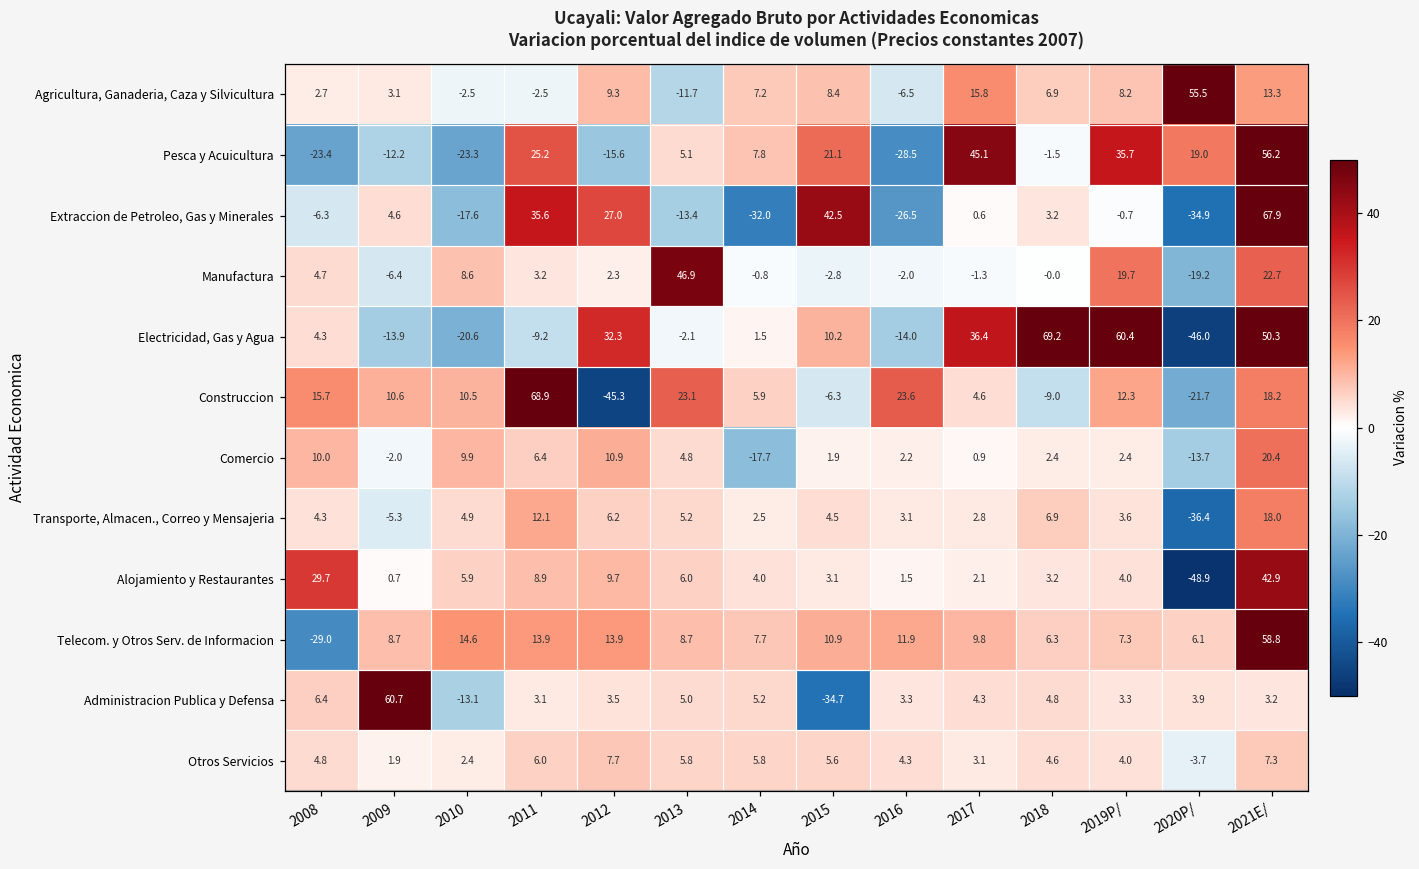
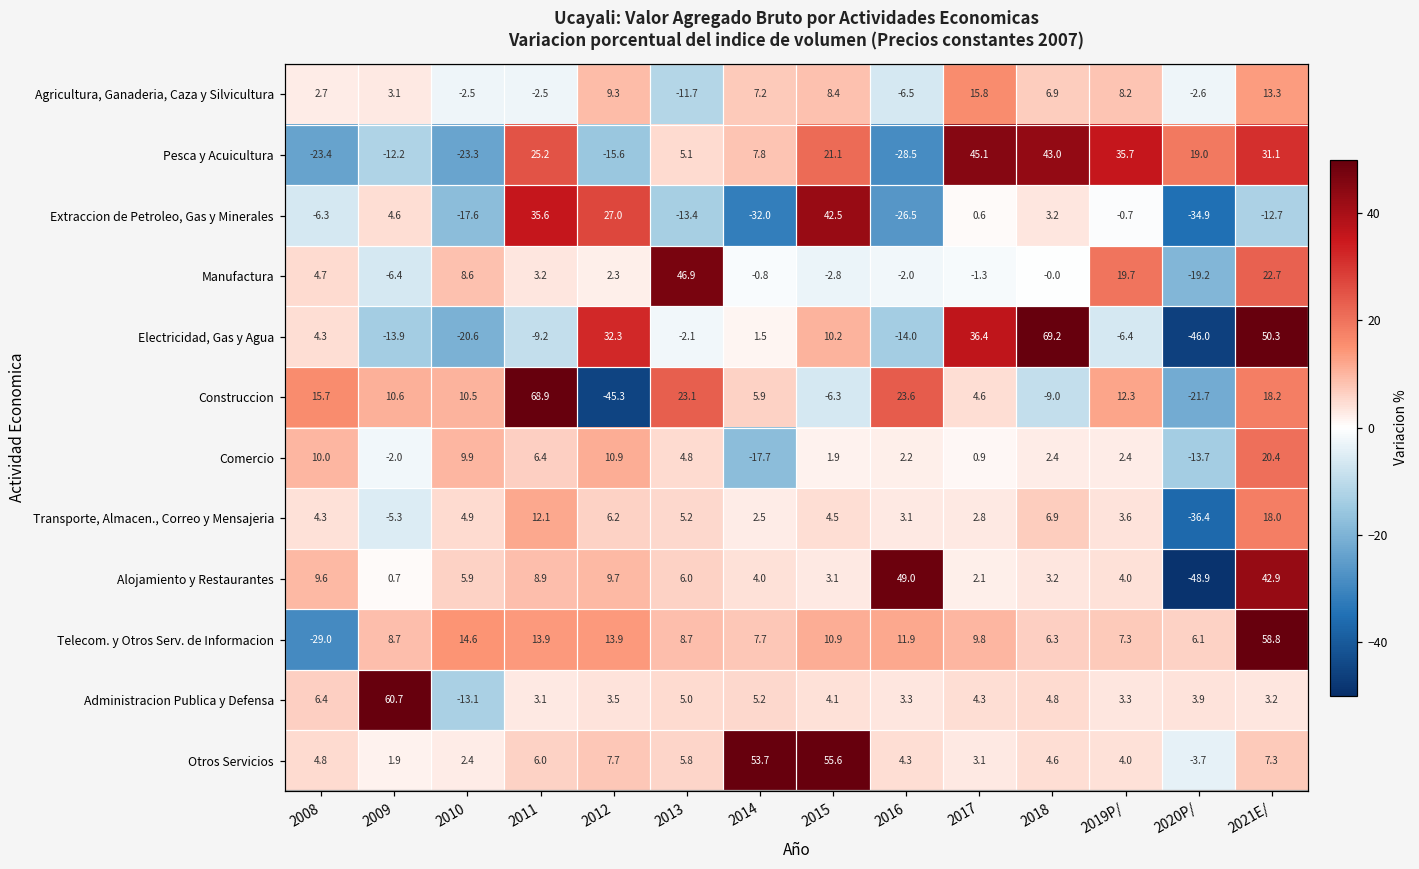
Agricultura, Ganaderia, Caza y Silvicultura, 2020P/: 55.5 -> -2.6
Pesca y Acuicultura, 2018: -1.5 -> 43.0
Pesca y Acuicultura, 2021E/: 56.2 -> 31.1
Extraccion de Petroleo, Gas y Minerales, 2021E/: 67.9 -> -12.7
Electricidad, Gas y Agua, 2019P/: 60.4 -> -6.4
Alojamiento y Restaurantes, 2008: 29.7 -> 9.6
Alojamiento y Restaurantes, 2016: 1.5 -> 49.0
Administracion Publica y Defensa, 2015: -34.7 -> 4.1
Otros Servicios, 2014: 5.8 -> 53.7
Otros Servicios, 2015: 5.6 -> 55.6
